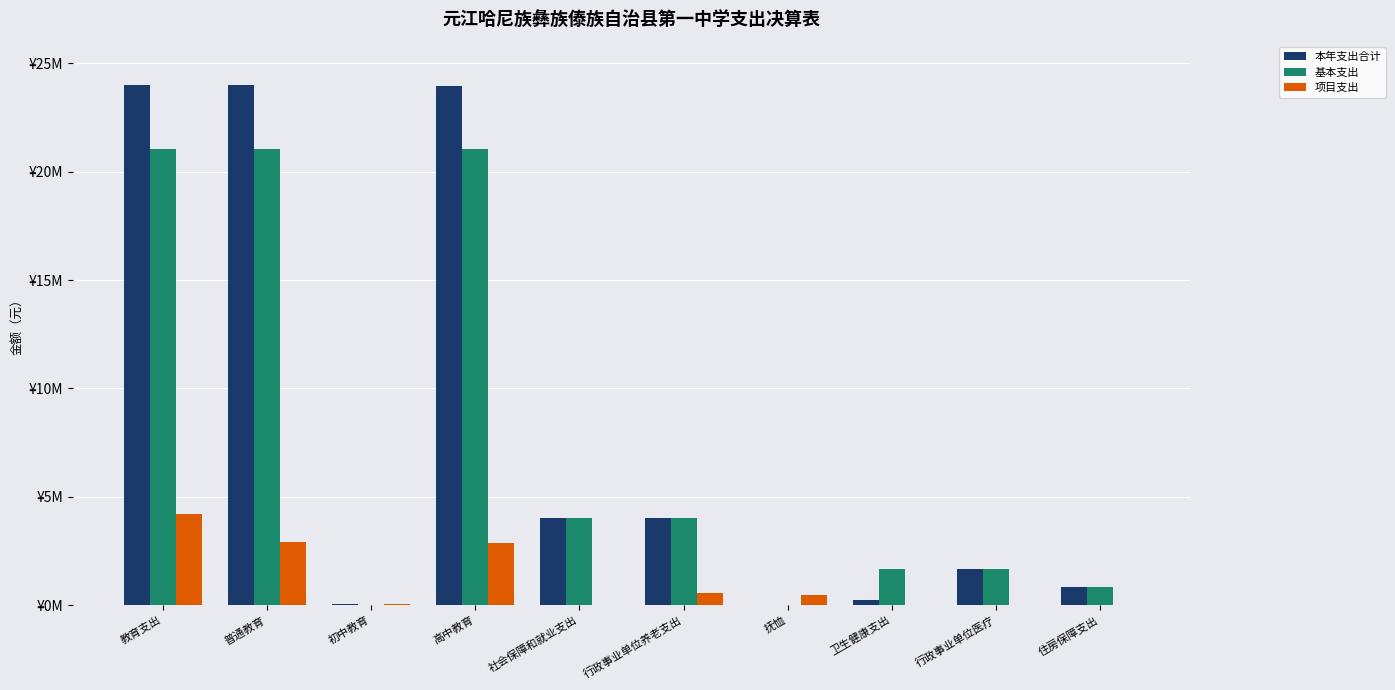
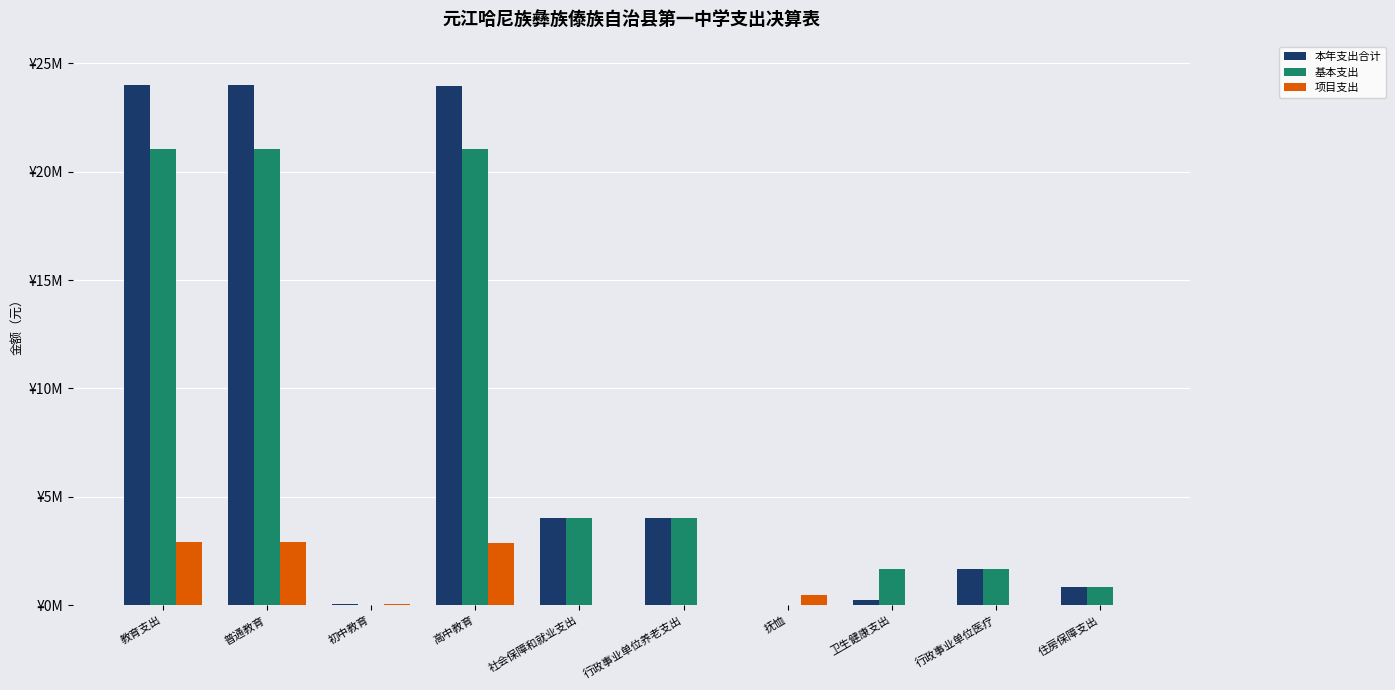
项目支出, 教育支出: ¥4200000 -> ¥2900000
项目支出, 行政事业单位养老支出: ¥500000 -> ¥0
